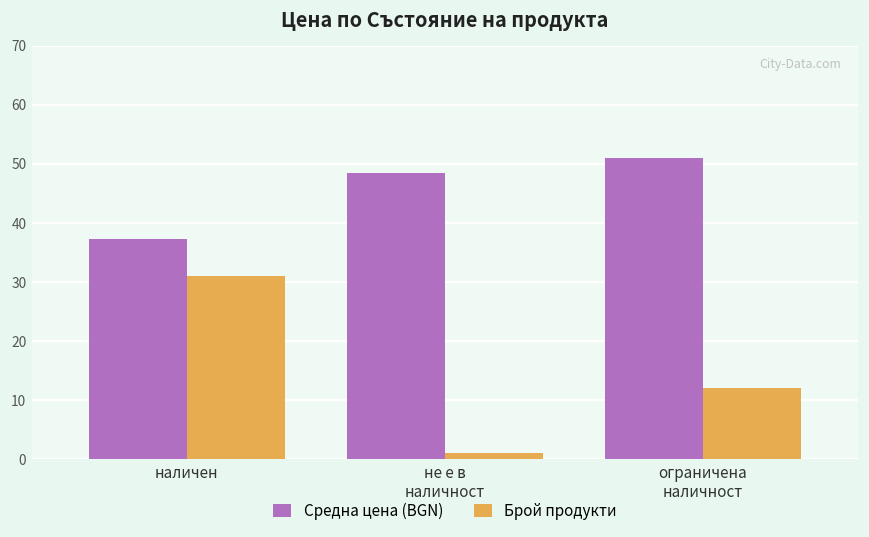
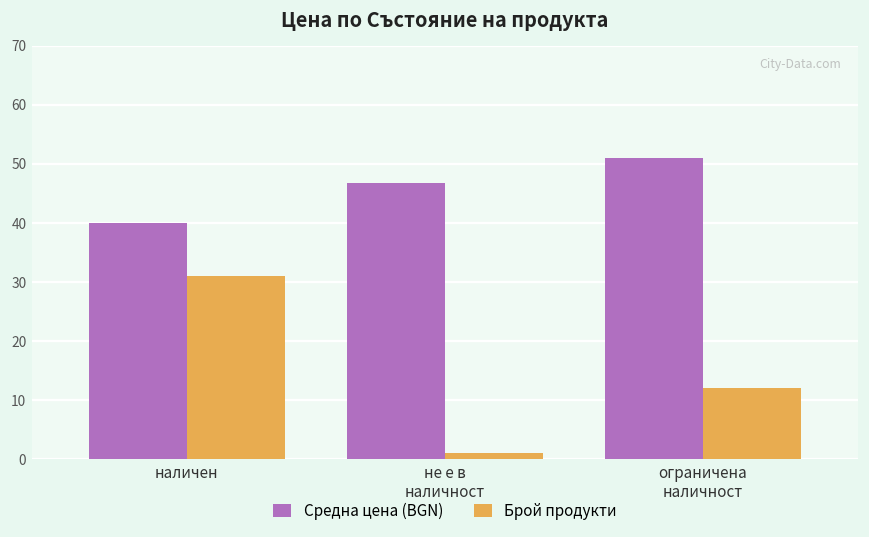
Средна цена (BGN), наличен: 37 -> 40
Средна цена (BGN), не е в наличност: 48 -> 47
